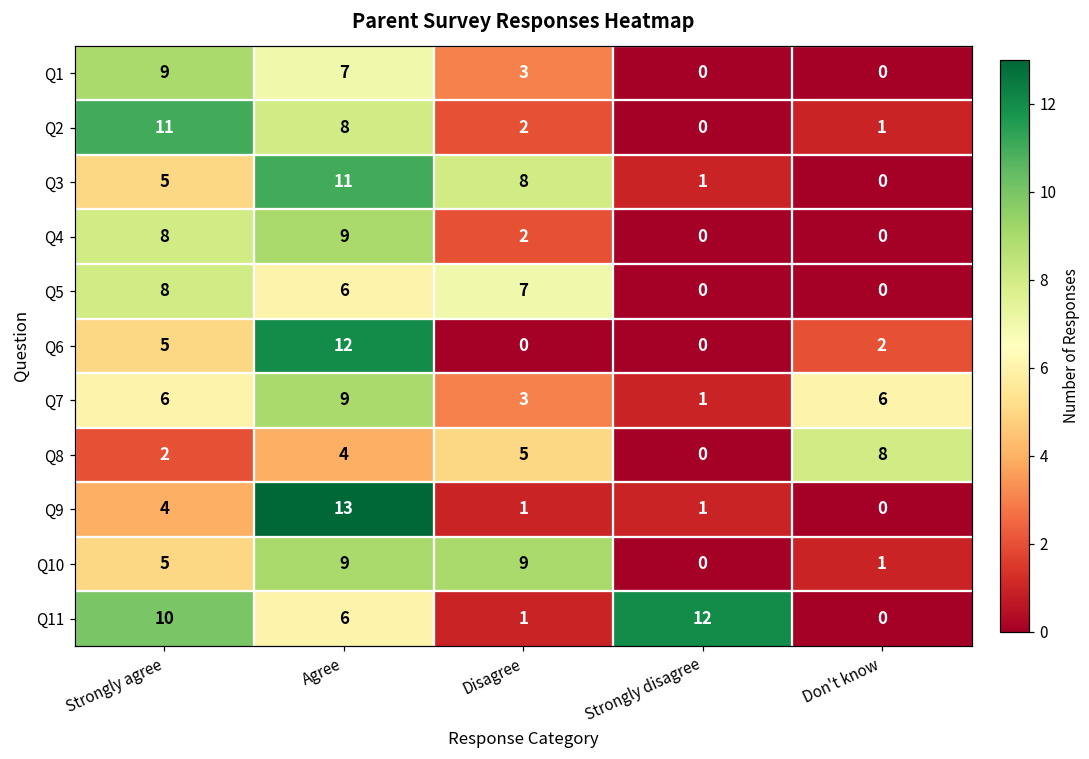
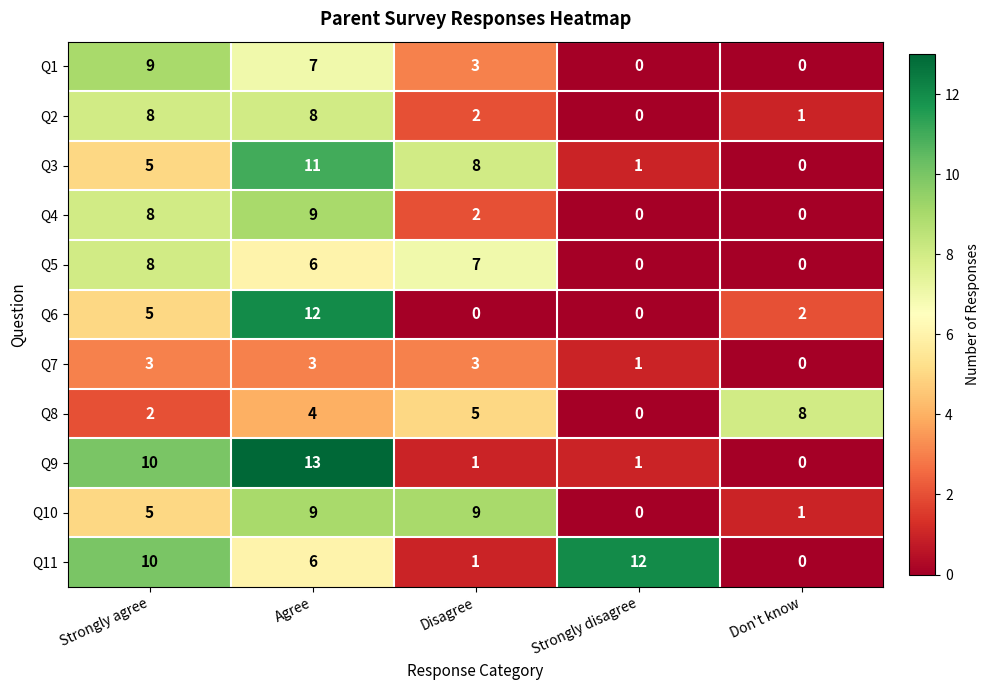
Q2, Strongly agree: 11 -> 8
Q7, Strongly agree: 6 -> 3
Q7, Agree: 9 -> 3
Q7, Don't know: 6 -> 0
Q9, Strongly agree: 4 -> 10
